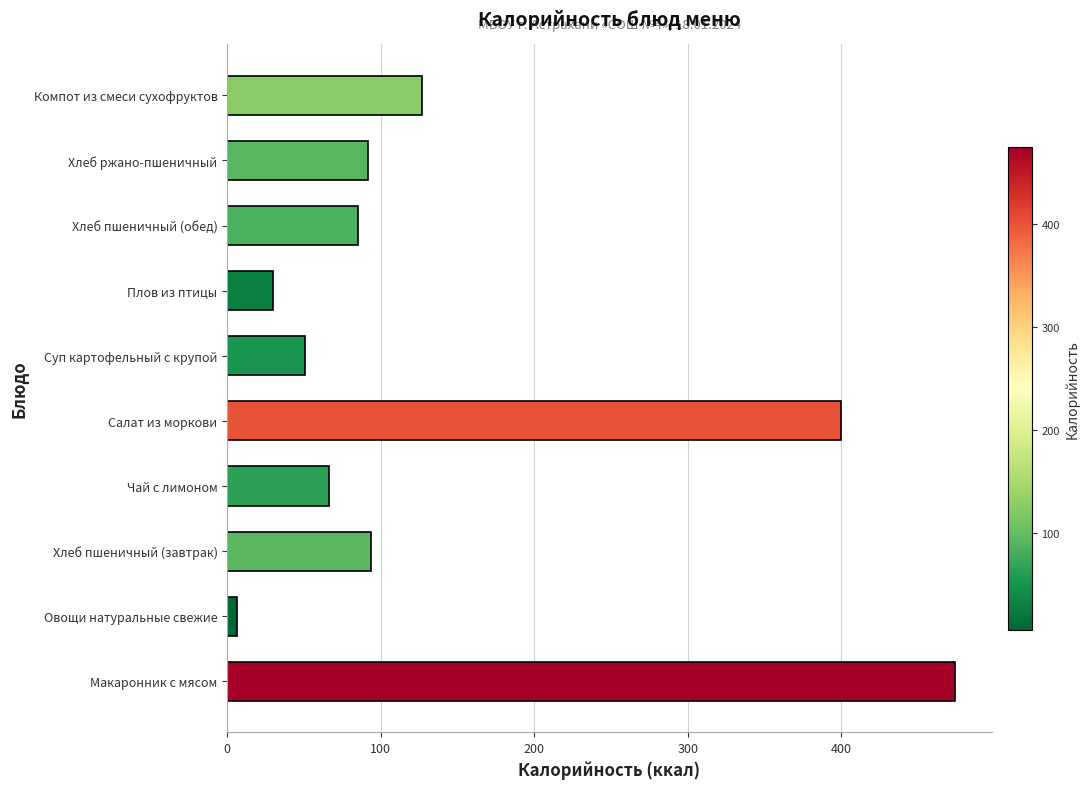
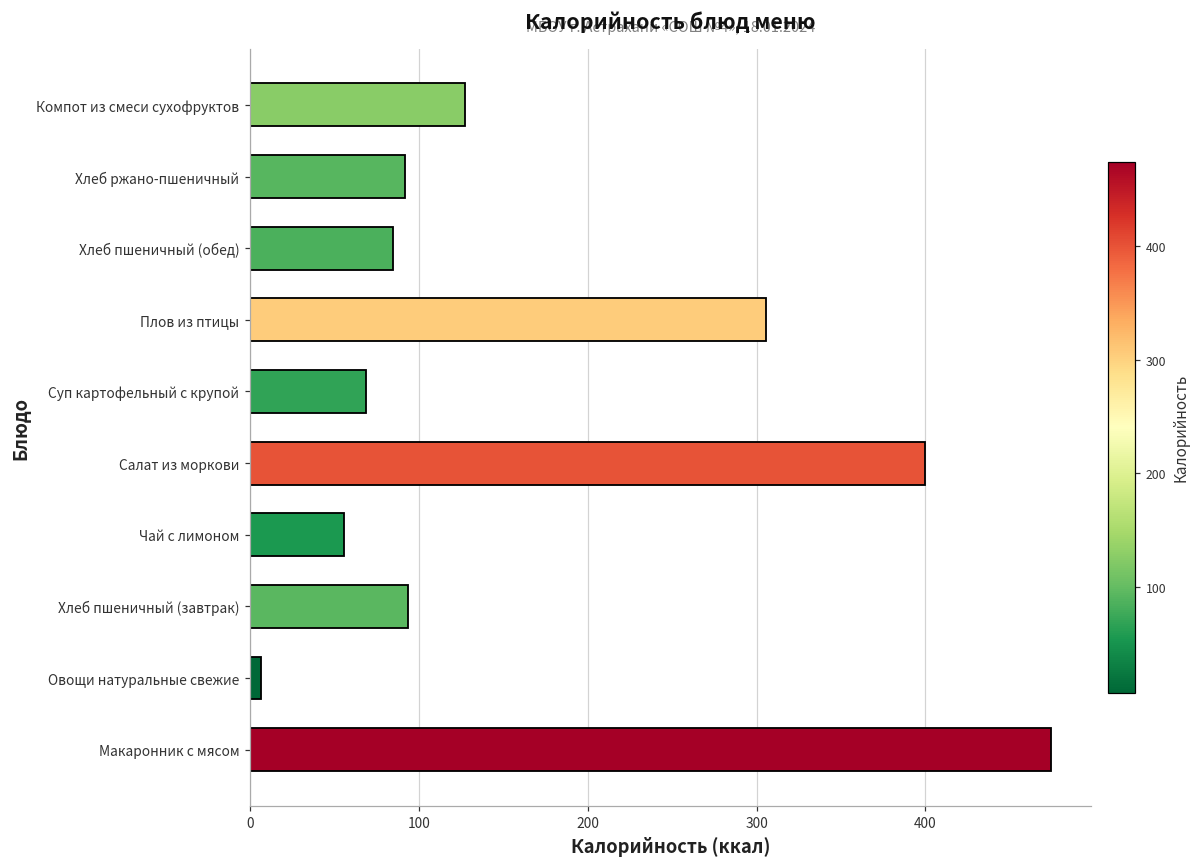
Плов из птицы: 30 -> 305
Суп картофельный с крупой: 51 -> 69
Чай с лимоном: 66 -> 56
